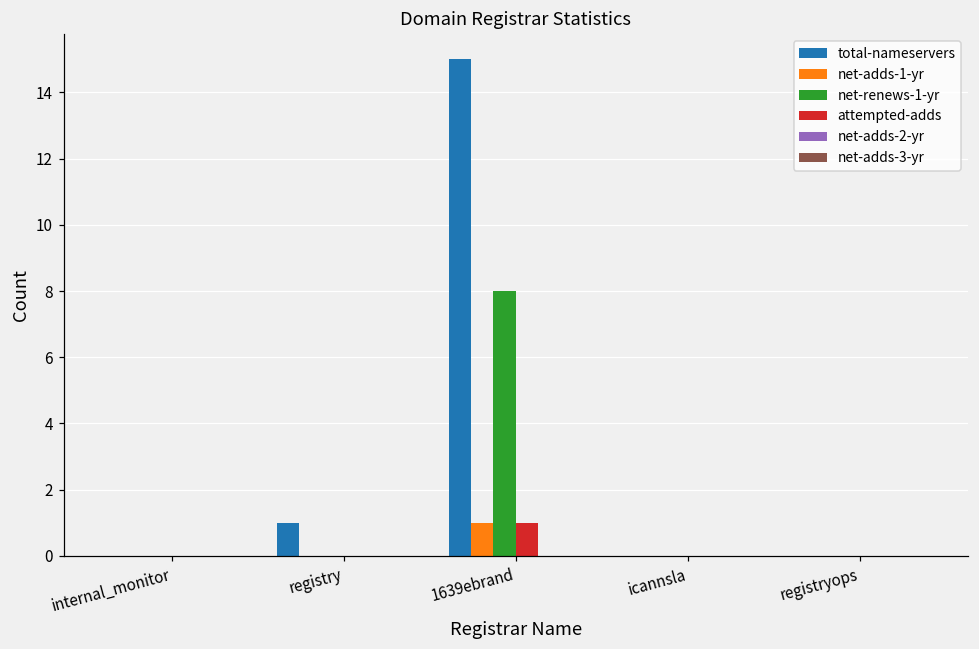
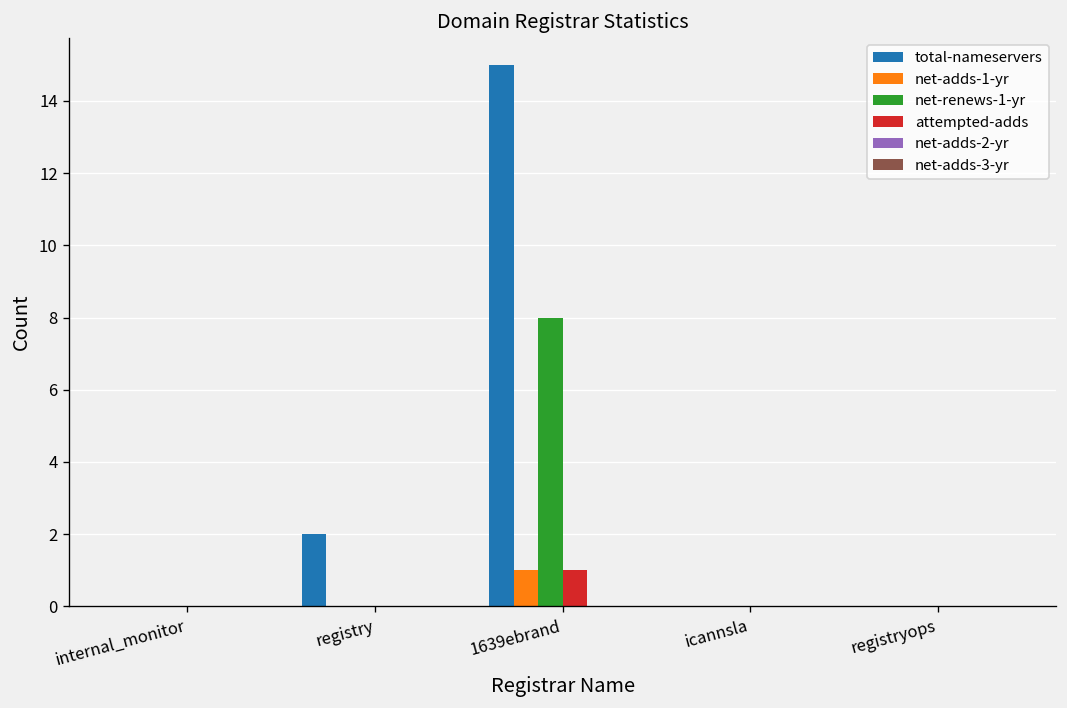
total-nameservers, registry: 1 -> 2
